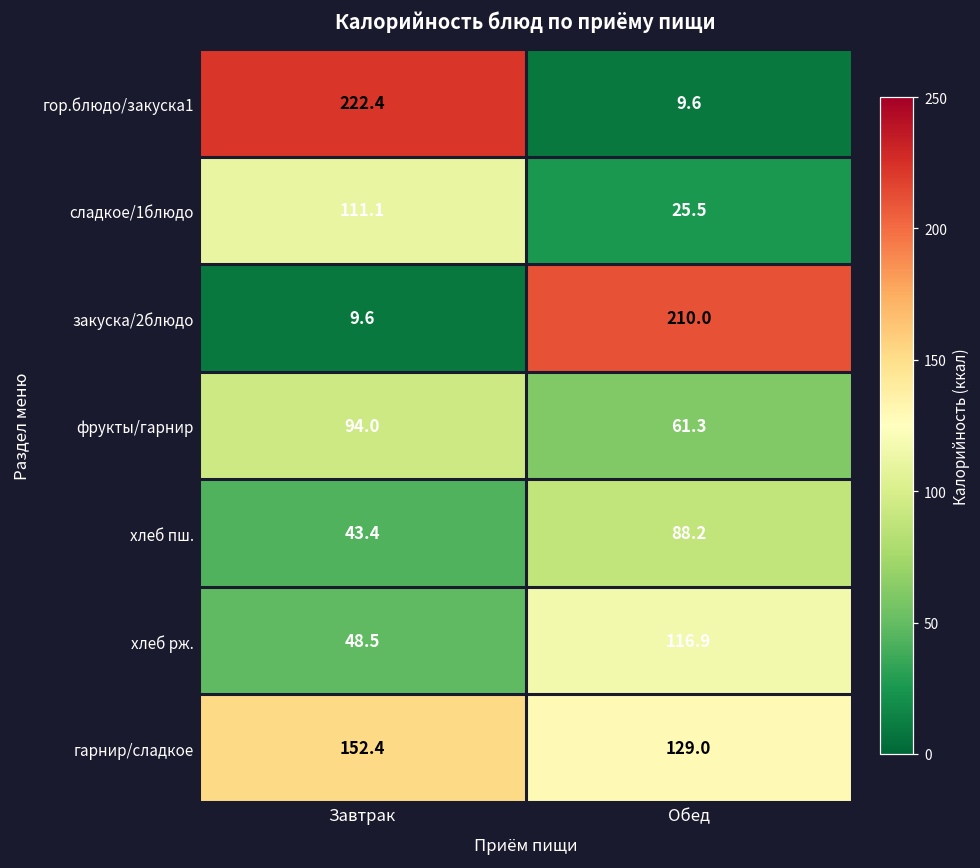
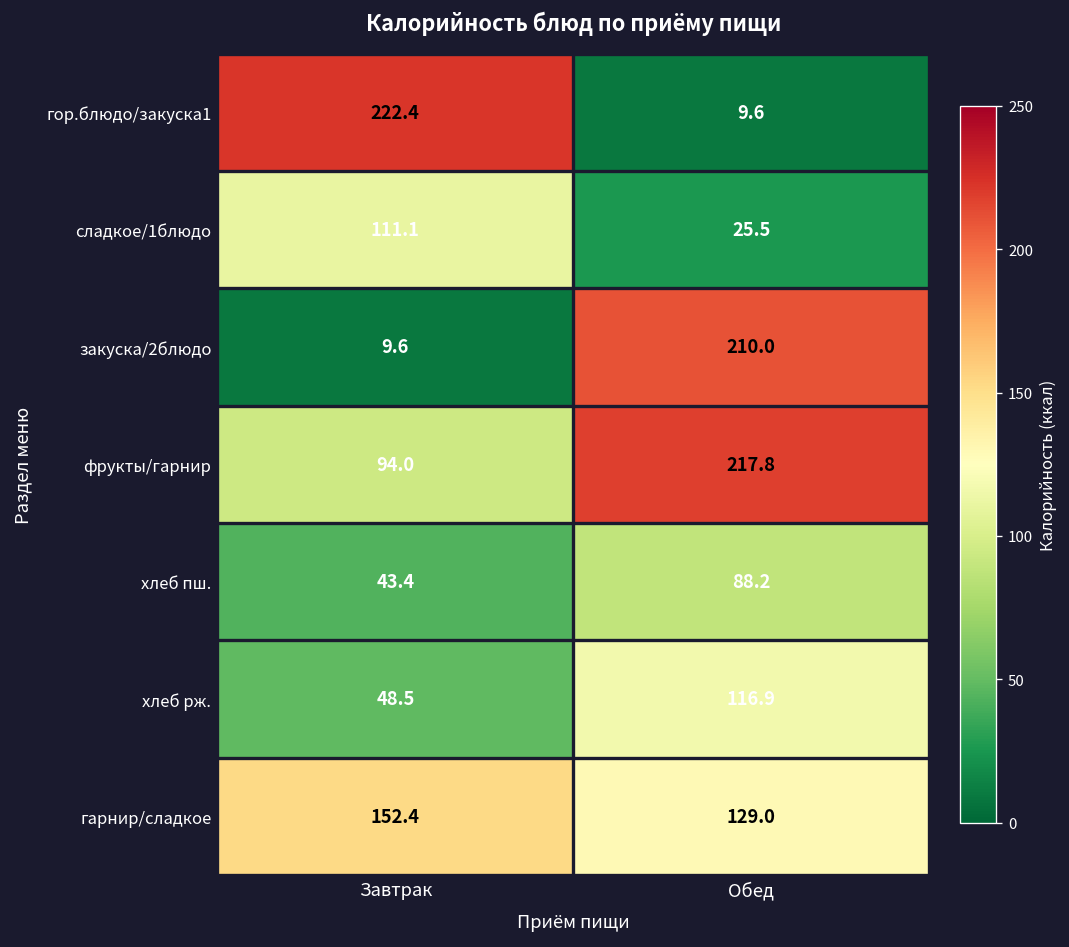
фрукты/гарнир, Обед: 61.3 -> 217.8
